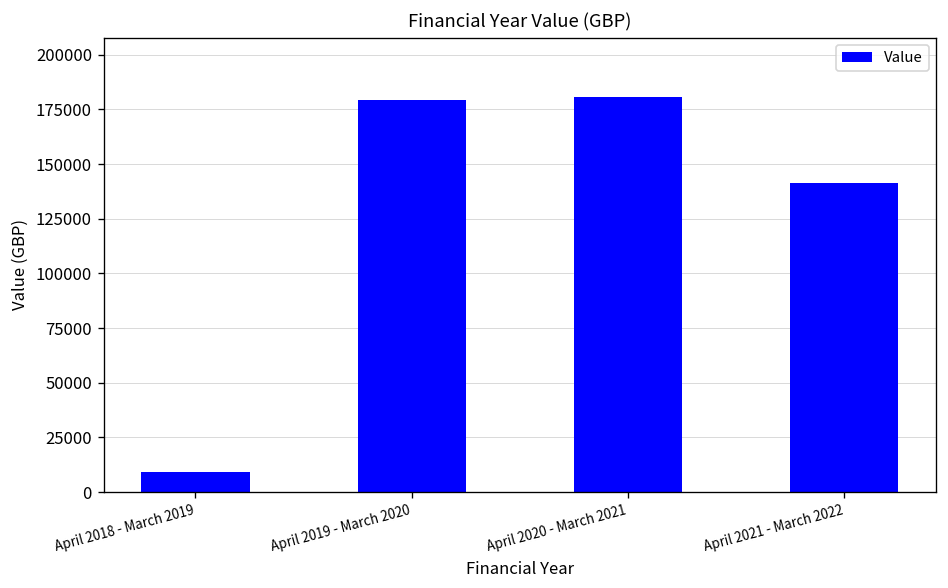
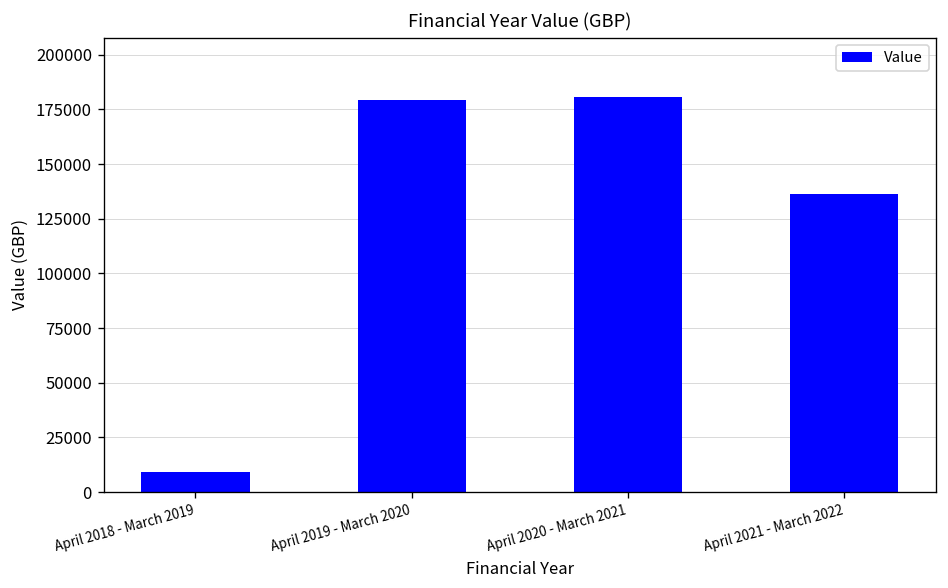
April 2021 - March 2022: 141000 -> 136000
